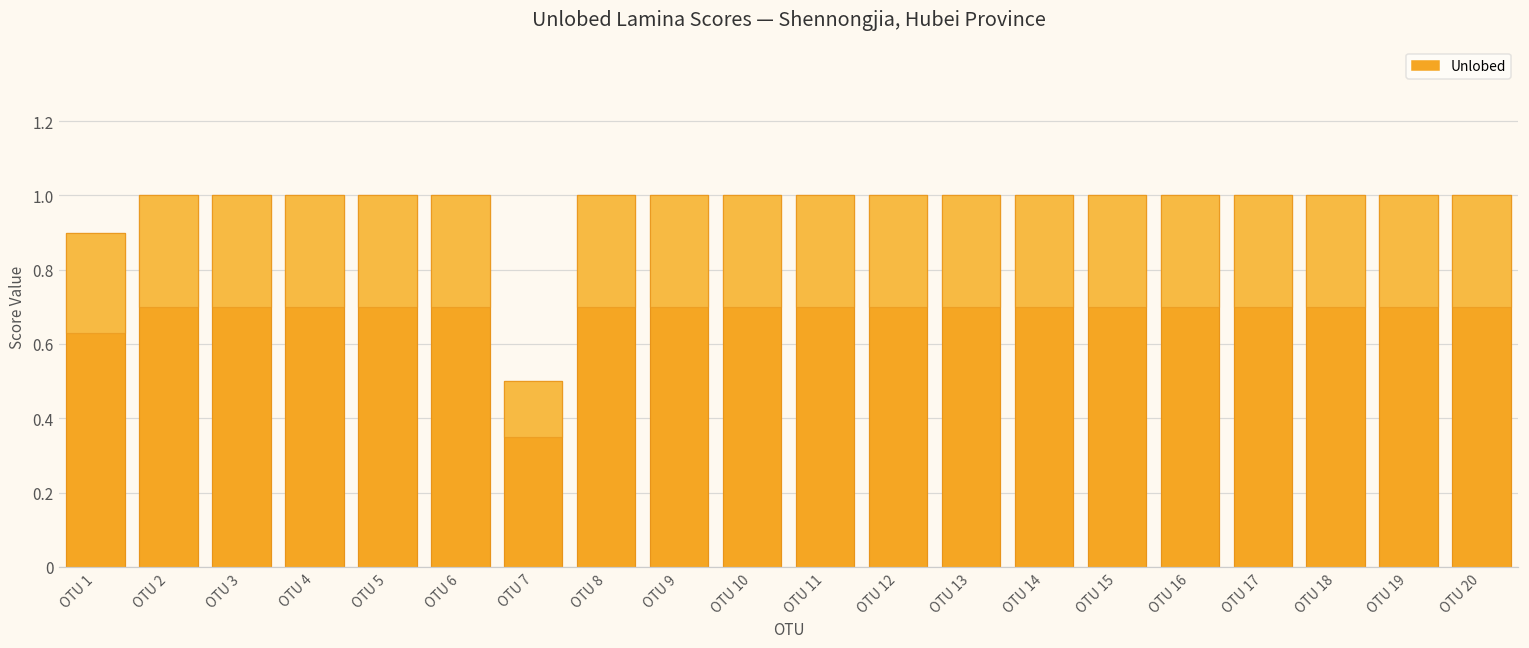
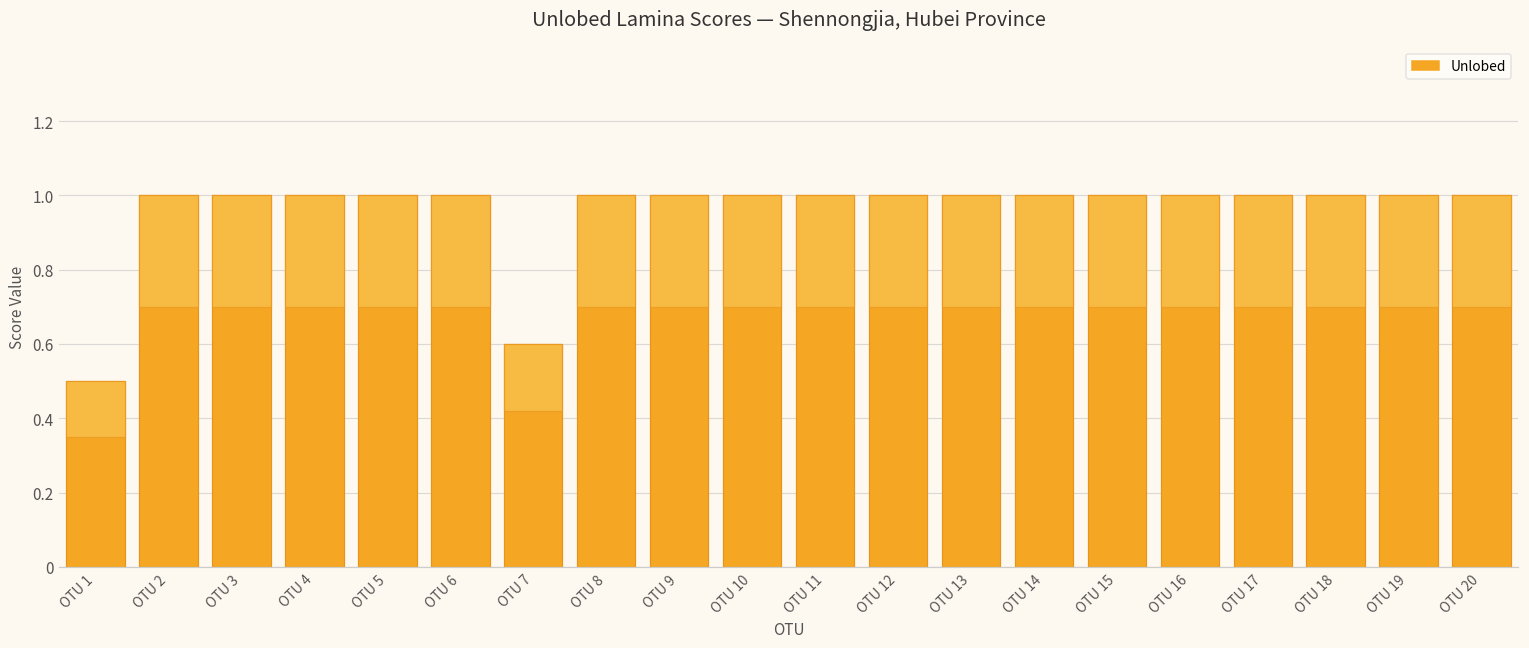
OTU 1: 0.9 -> 0.5
OTU 7: 0.5 -> 0.6
